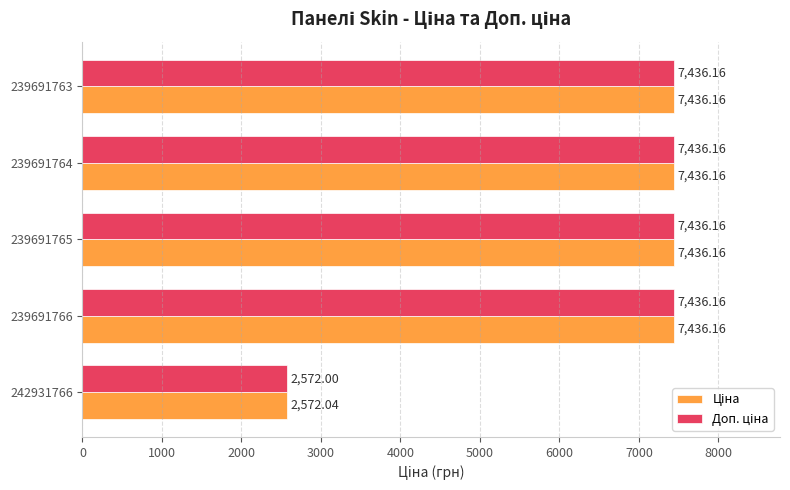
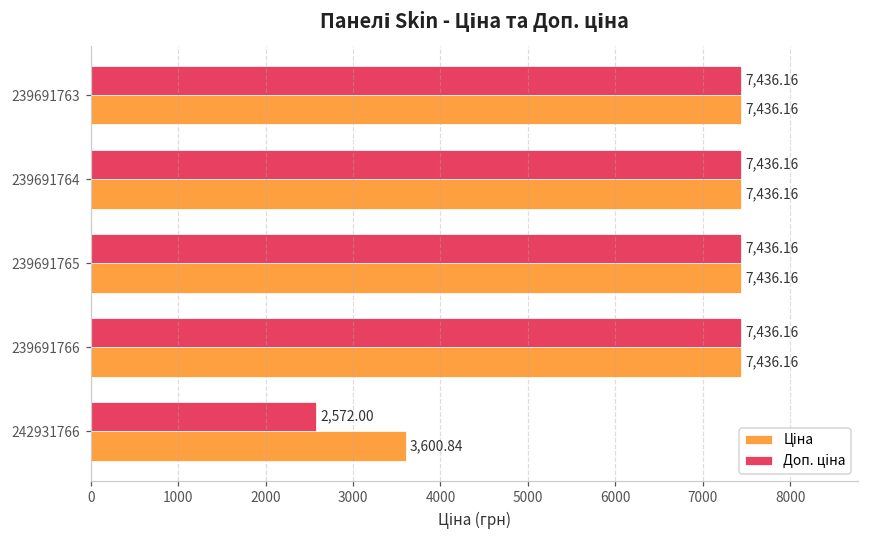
Ціна, 242931766: 2,572.04 -> 3,600.84
